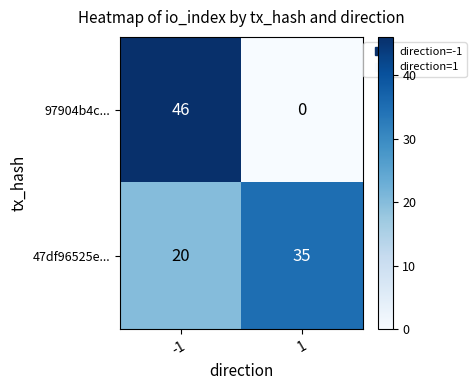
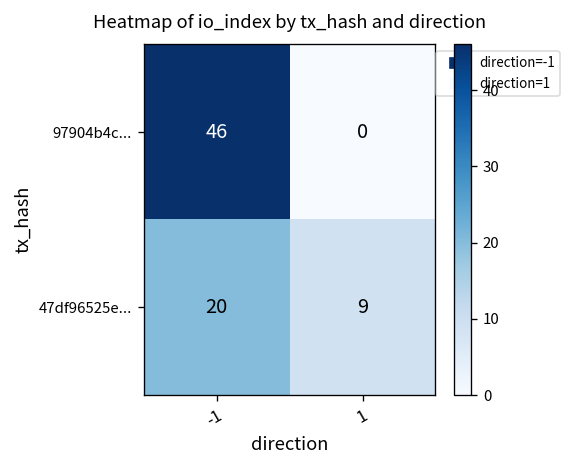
47df96525e..., 1: 35 -> 9
